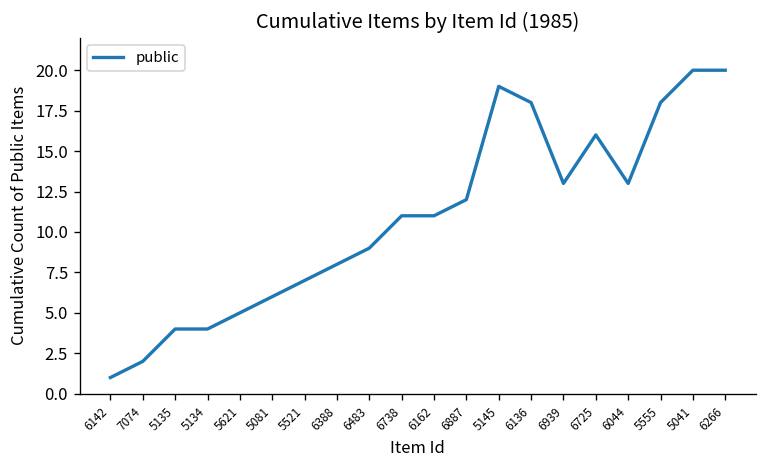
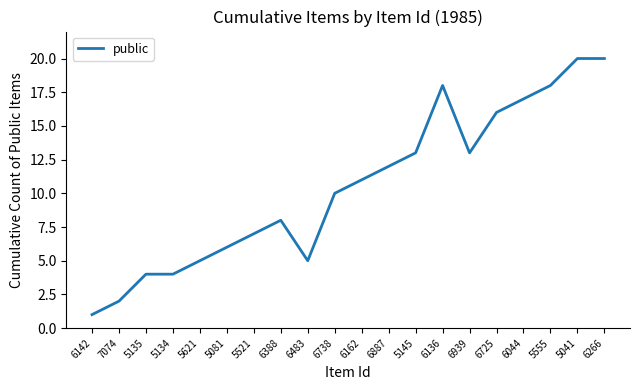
6483: 9 -> 5
6738: 11 -> 10
5145: 19 -> 13
6044: 13 -> 17
